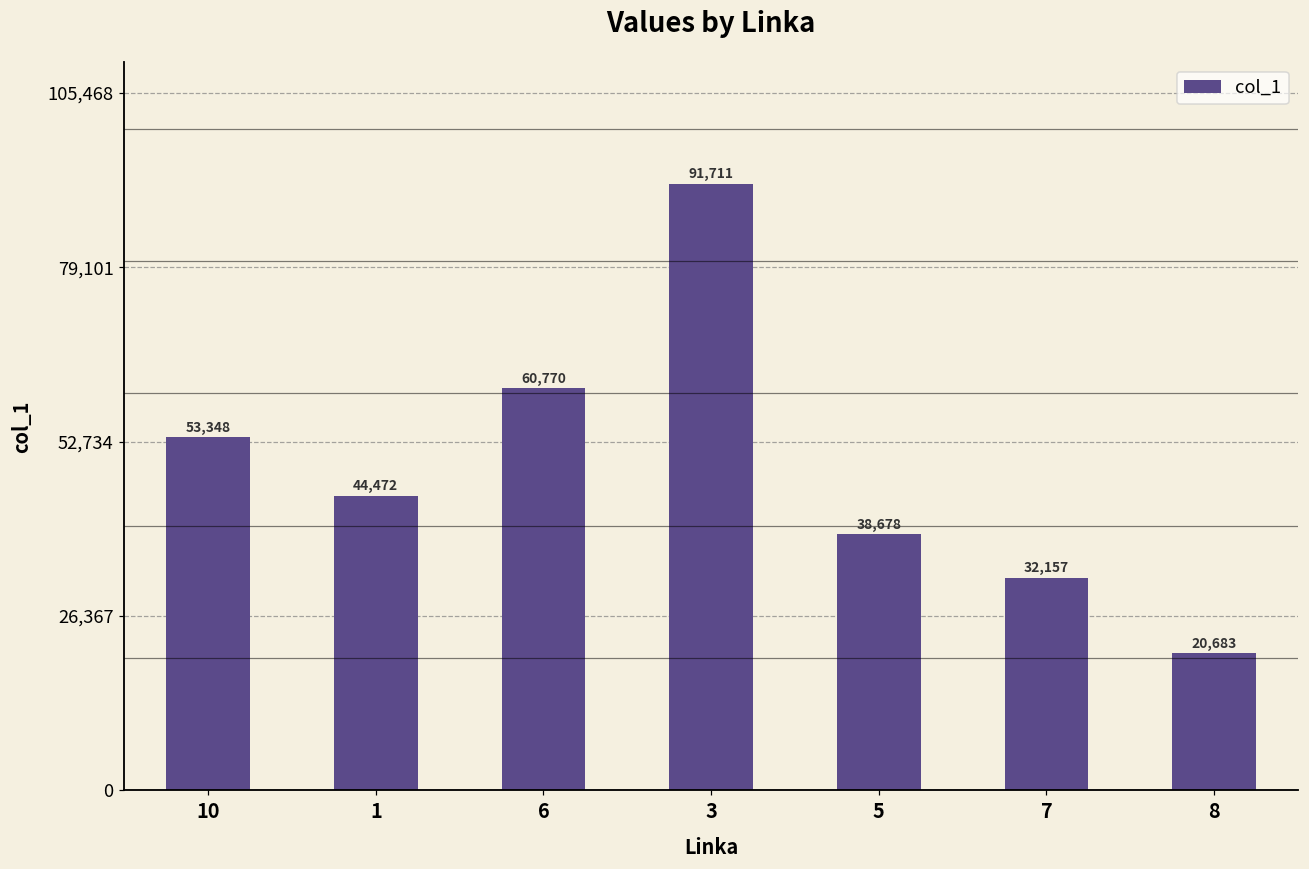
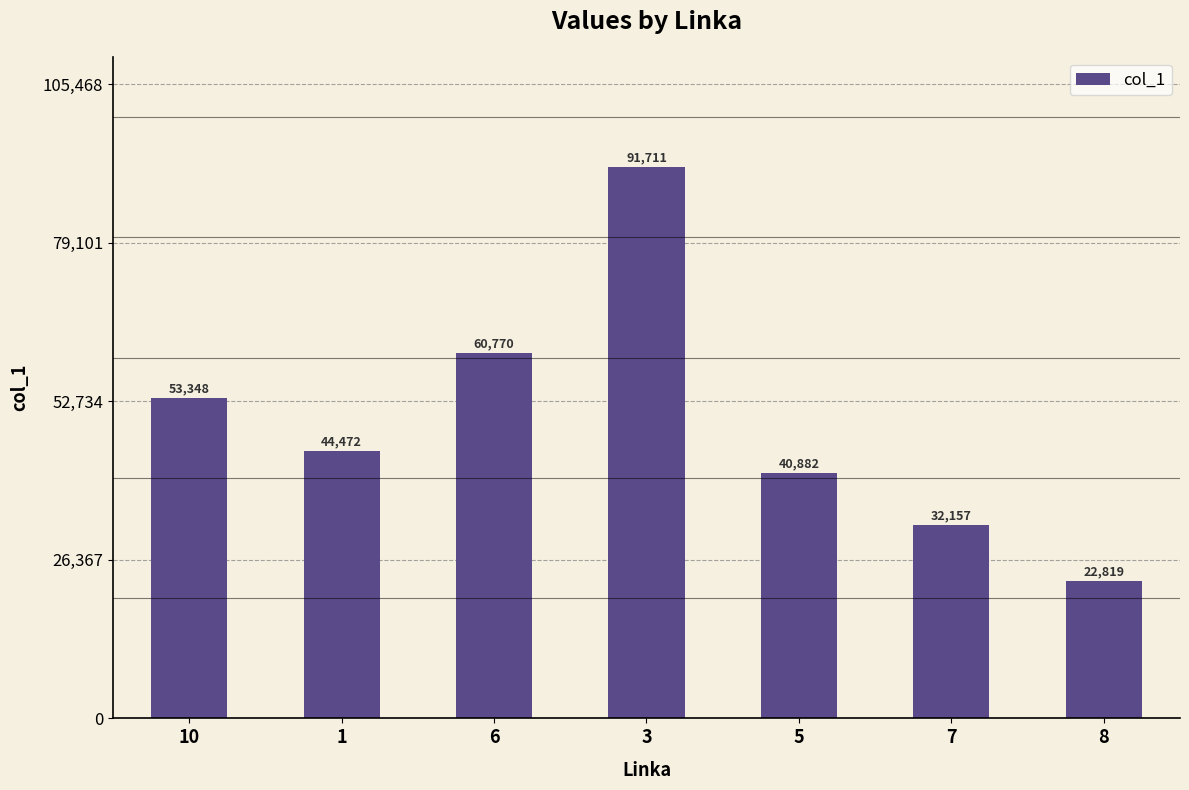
5: 38,678 -> 40,882
8: 20,683 -> 22,819
